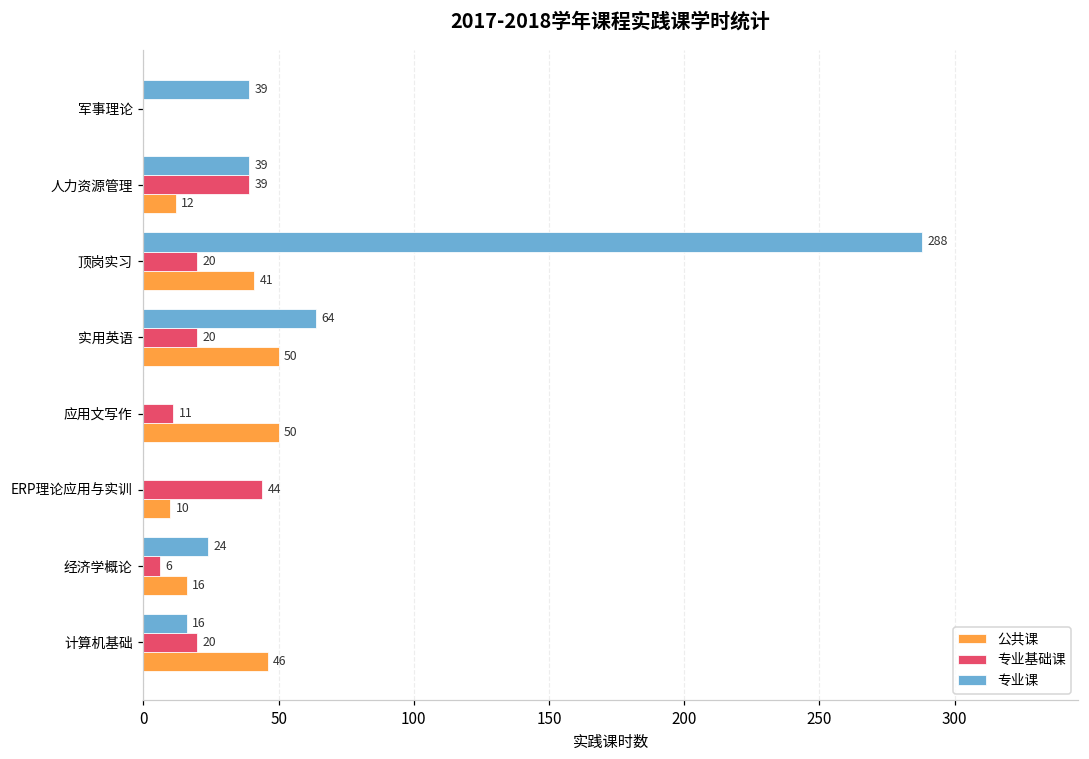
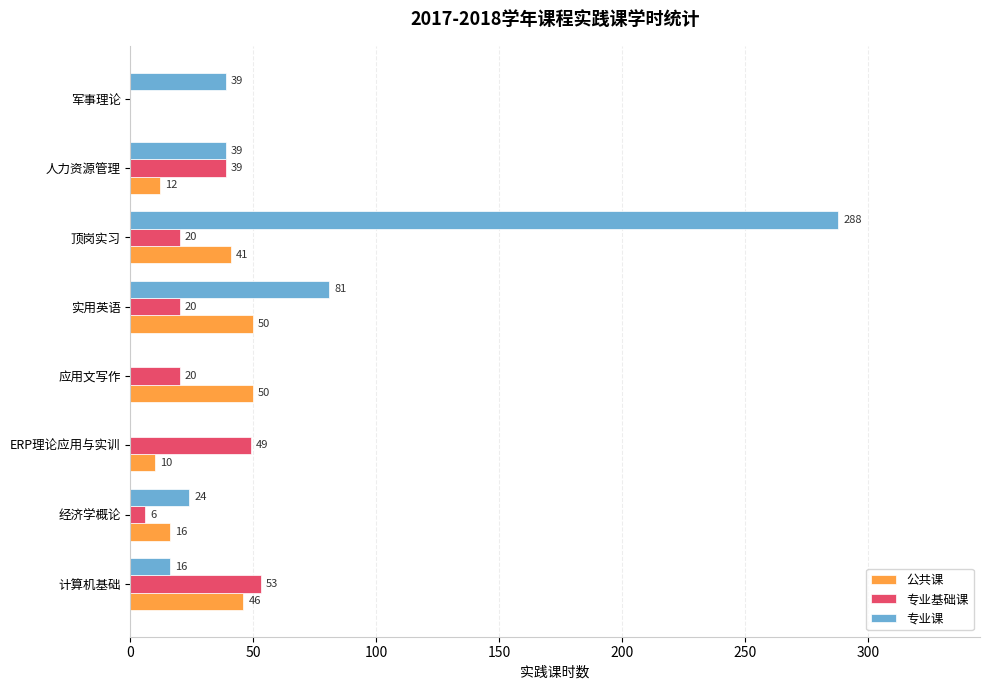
专业课, 实用英语: 64 -> 81
专业基础课, 应用文写作: 11 -> 20
专业基础课, ERP理论应用与实训: 44 -> 49
专业基础课, 计算机基础: 20 -> 53
